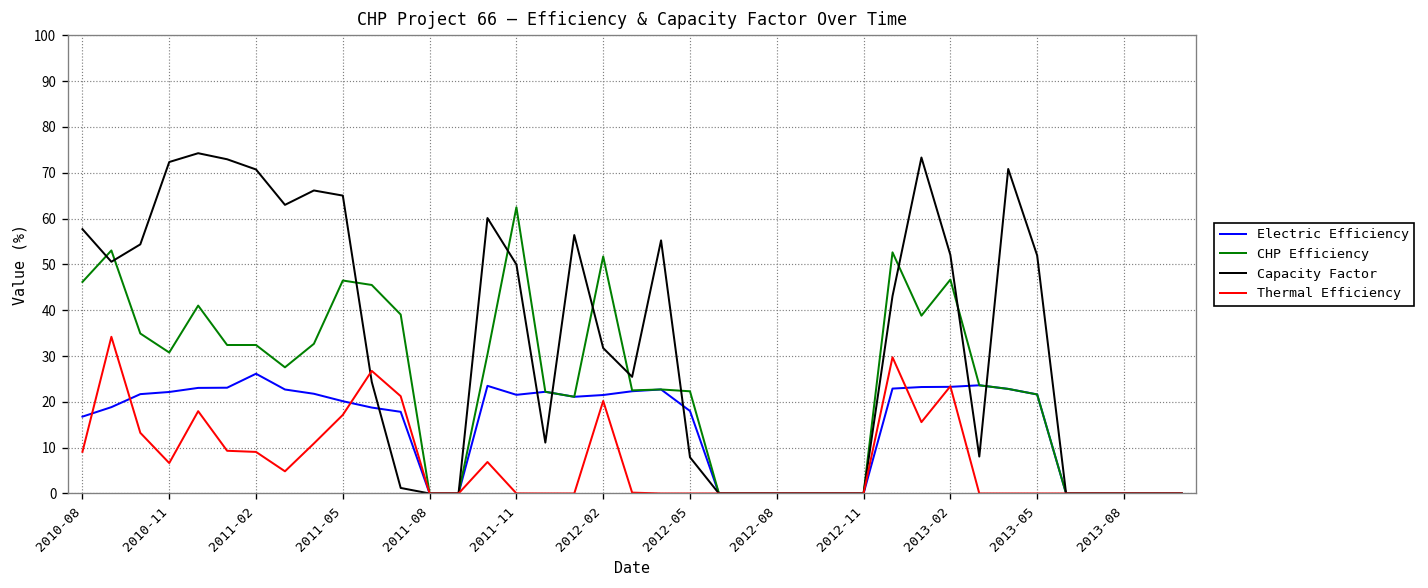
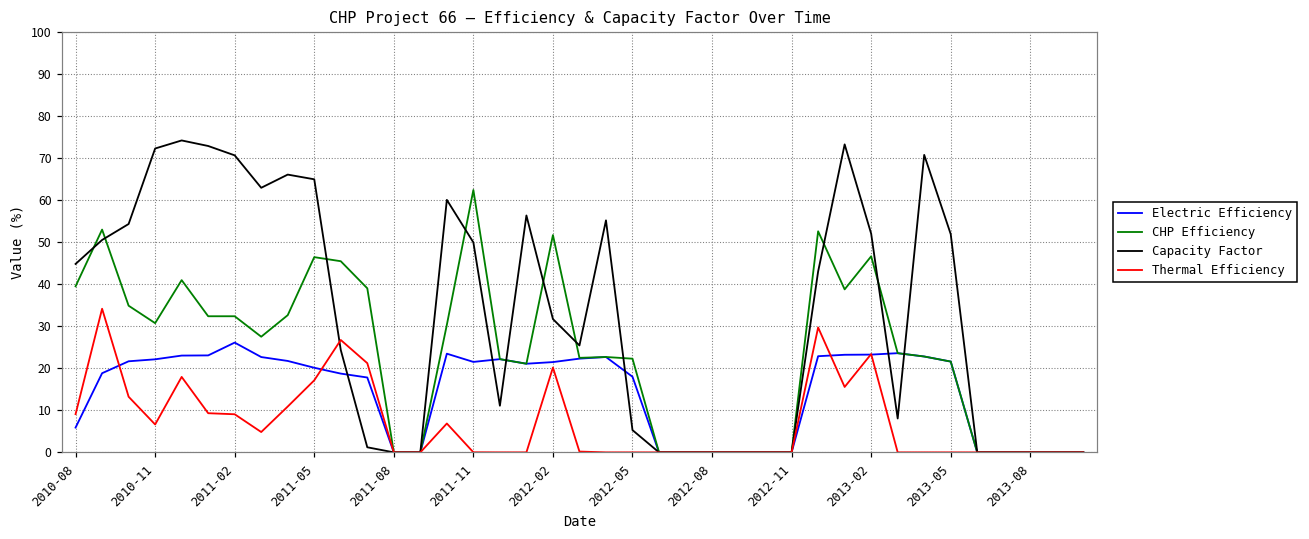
Electric Efficiency, 2010-08: 17 -> 6
CHP Efficiency, 2010-08: 46 -> 40
Capacity Factor, 2010-08: 58 -> 45
Capacity Factor, 2012-05: 8 -> 5
